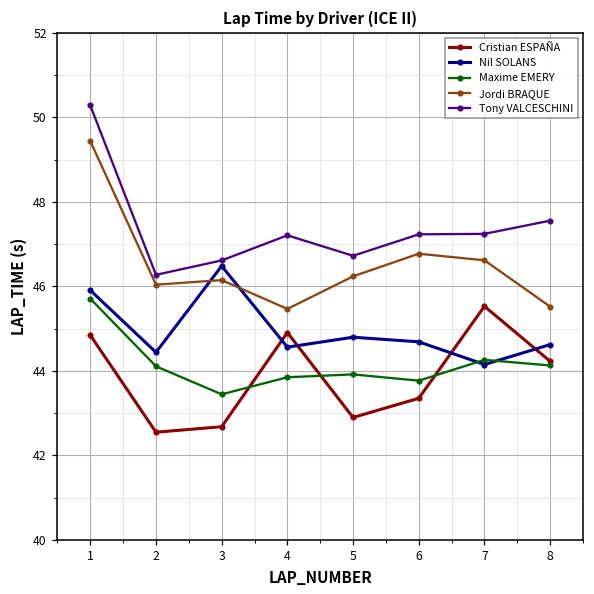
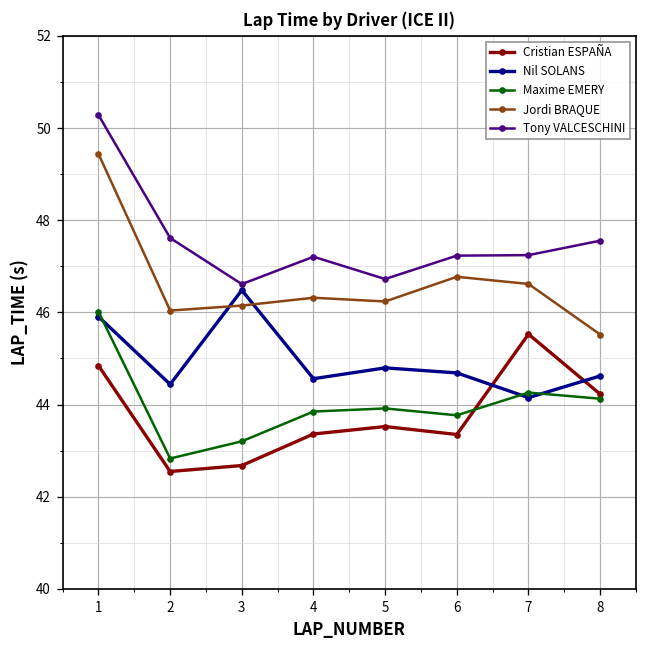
Maxime EMERY, 1: 45.7 -> 46.0
Maxime EMERY, 2: 44.1 -> 42.8
Tony VALCESCHINI, 2: 46.3 -> 47.6
Maxime EMERY, 3: 43.4 -> 43.2
Cristian ESPAÑA, 4: 44.9 -> 43.4
Jordi BRAQUE, 4: 45.5 -> 46.3
Cristian ESPAÑA, 5: 42.9 -> 43.5
